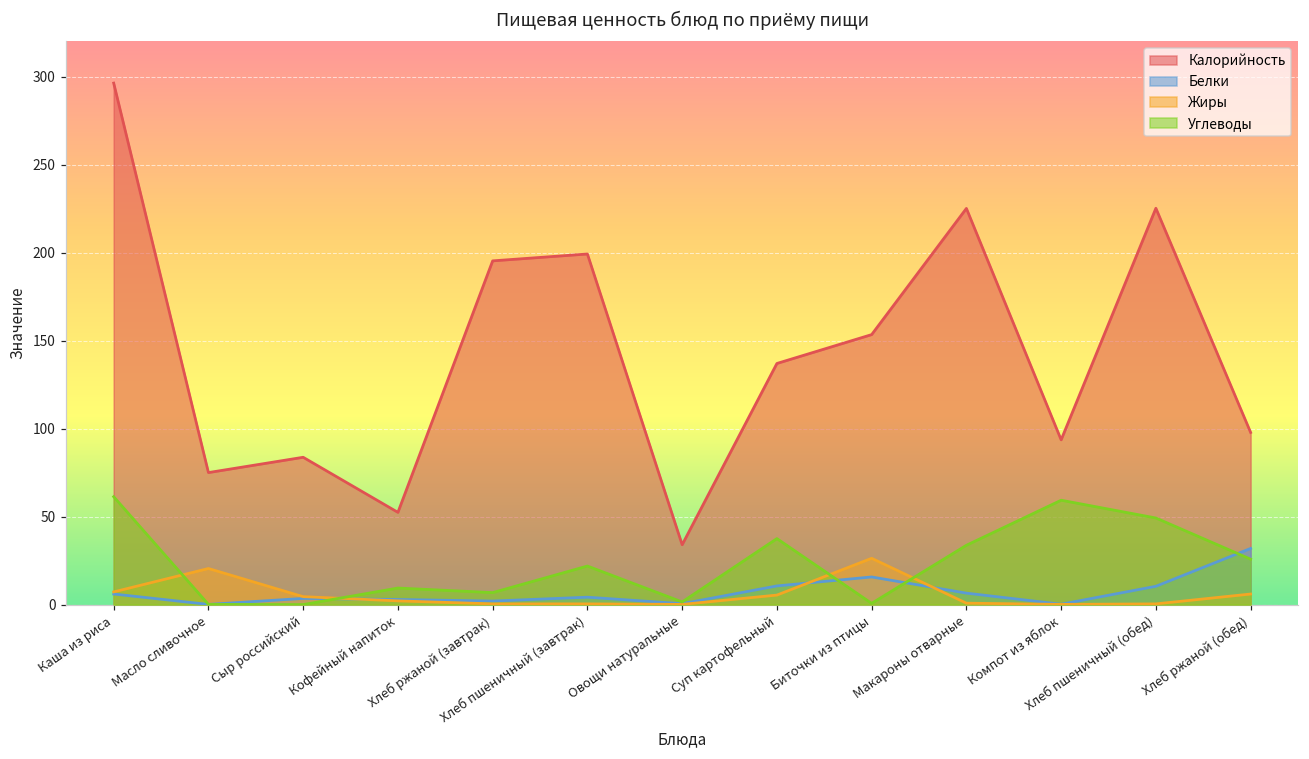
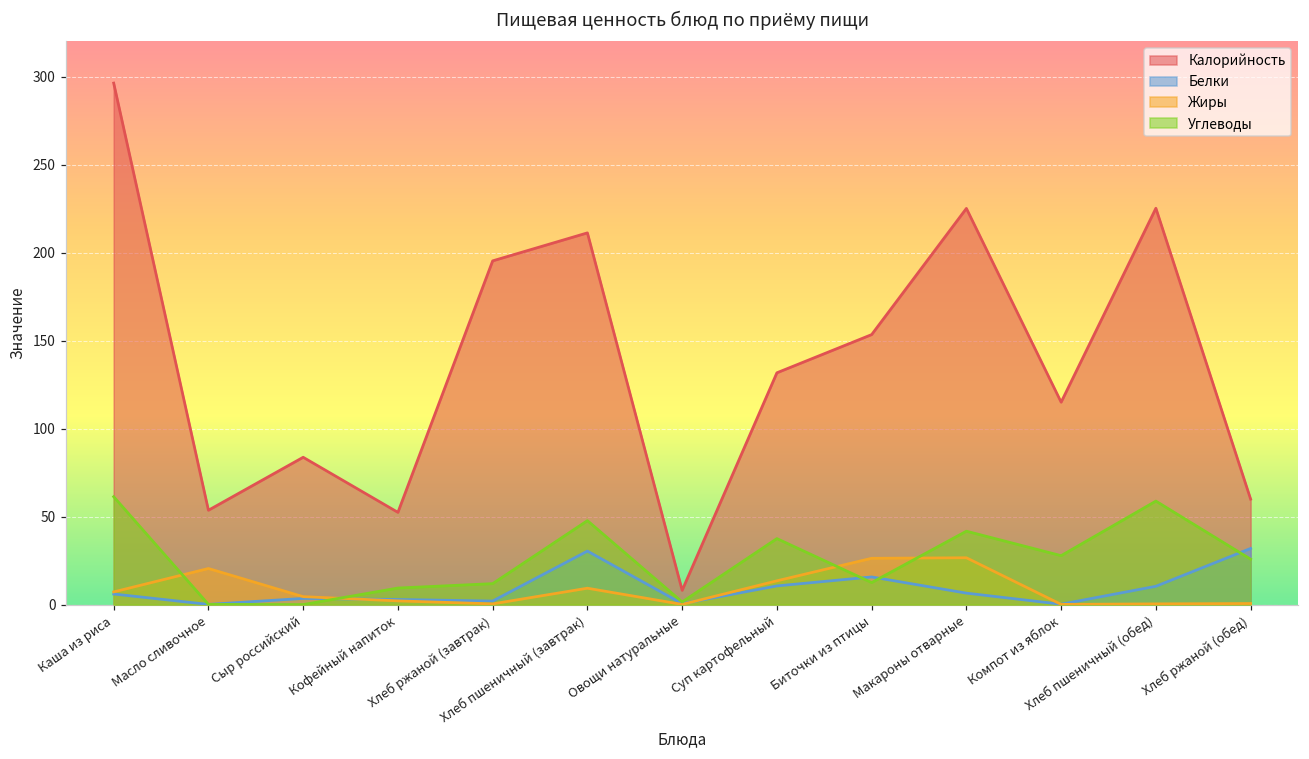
Калорийность, Масло сливочное: 75 -> 54
Углеводы, Хлеб ржаной (завтрак): 7 -> 12
Калорийность, Хлеб пшеничный (завтрак): 199 -> 211
Белки, Хлеб пшеничный (завтрак): 4 -> 30
Жиры, Хлеб пшеничный (завтрак): 0 -> 9
Углеводы, Хлеб пшеничный (завтрак): 22 -> 48
Калорийность, Овощи натуральные: 34 -> 8
Калорийность, Суп картофельный: 137 -> 132
Жиры, Суп картофельный: 5 -> 14
Углеводы, Биточки из птицы: 1 -> 13
Жиры, Макароны отварные: 1 -> 27
Углеводы, Макароны отварные: 34 -> 42
Калорийность, Компот из яблок: 94 -> 115
Углеводы, Компот из яблок: 59 -> 28
Углеводы, Хлеб пшеничный (обед): 49 -> 59
Калорийность, Хлеб ржаной (обед): 98 -> 60
Жиры, Хлеб ржаной (обед): 6 -> 1
